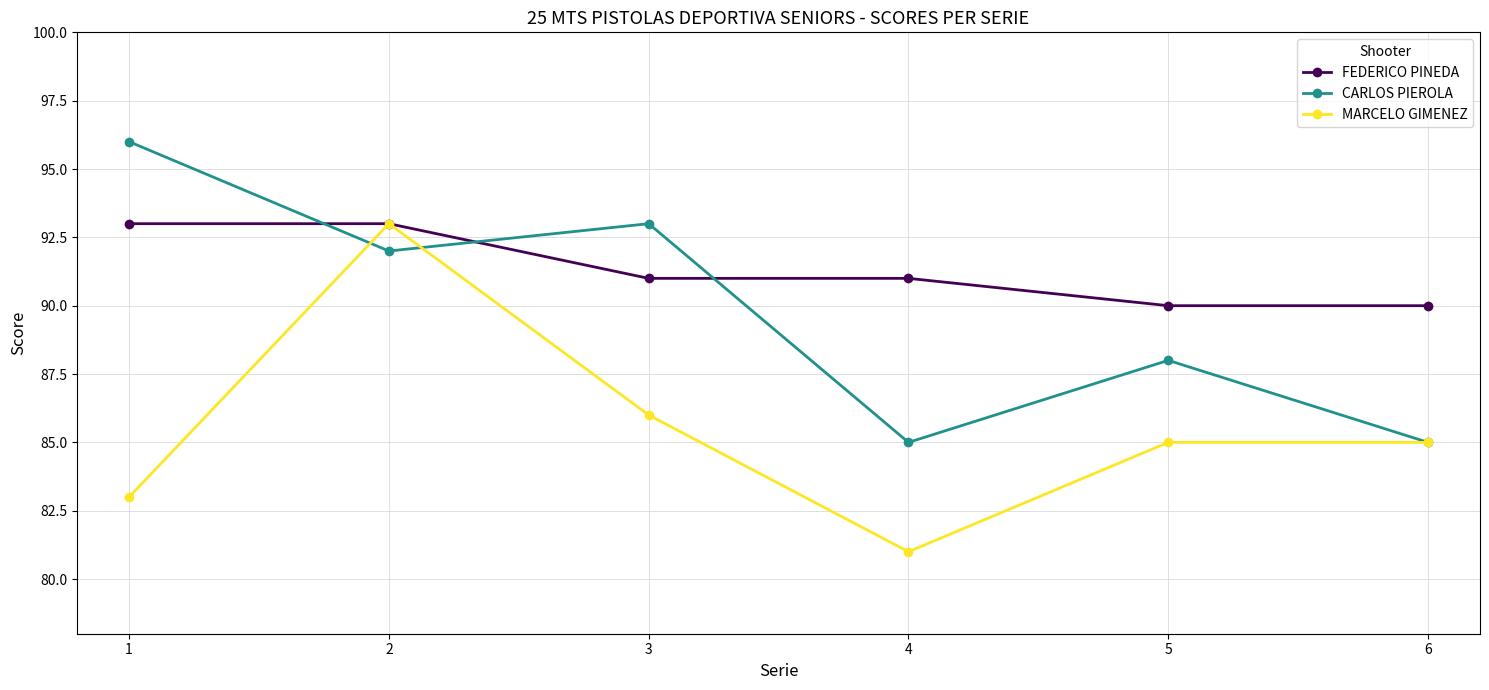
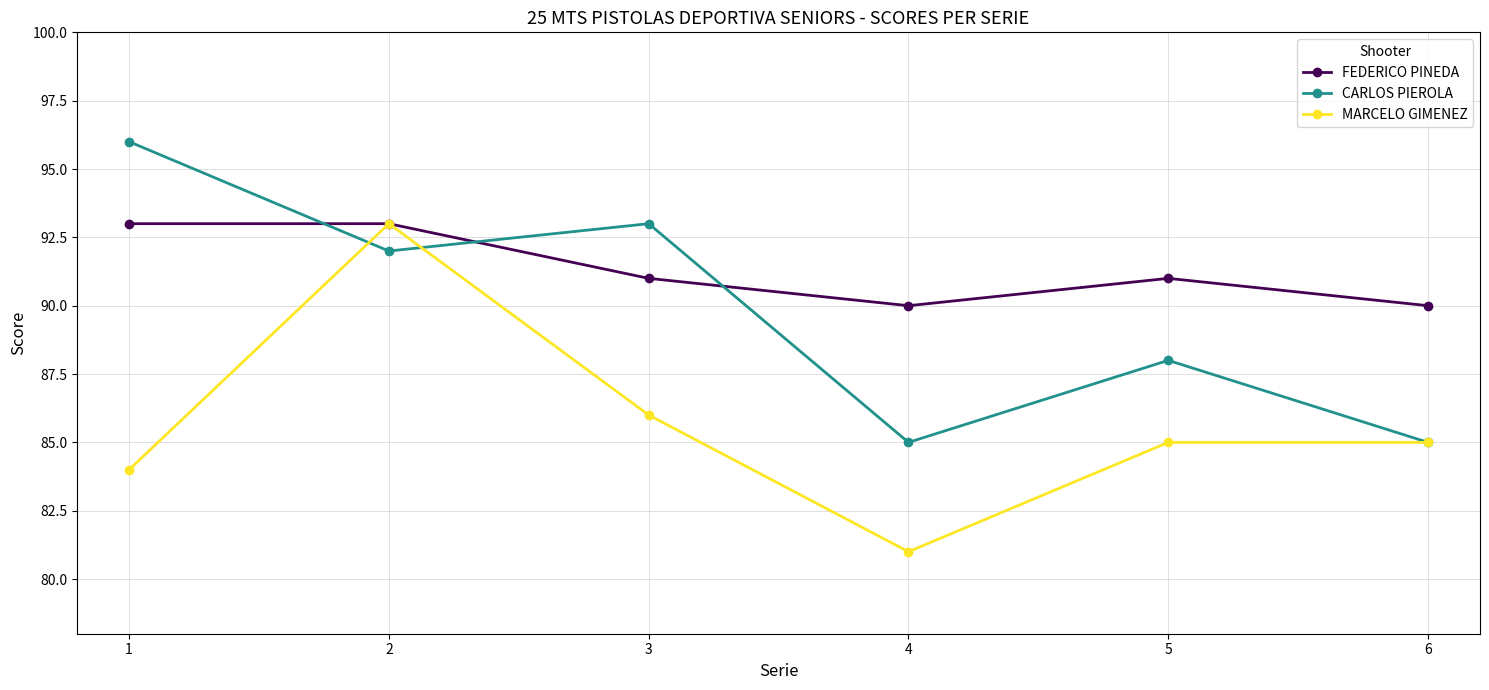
MARCELO GIMENEZ, 1: 83 -> 84
FEDERICO PINEDA, 4: 91 -> 90
FEDERICO PINEDA, 5: 90 -> 91
